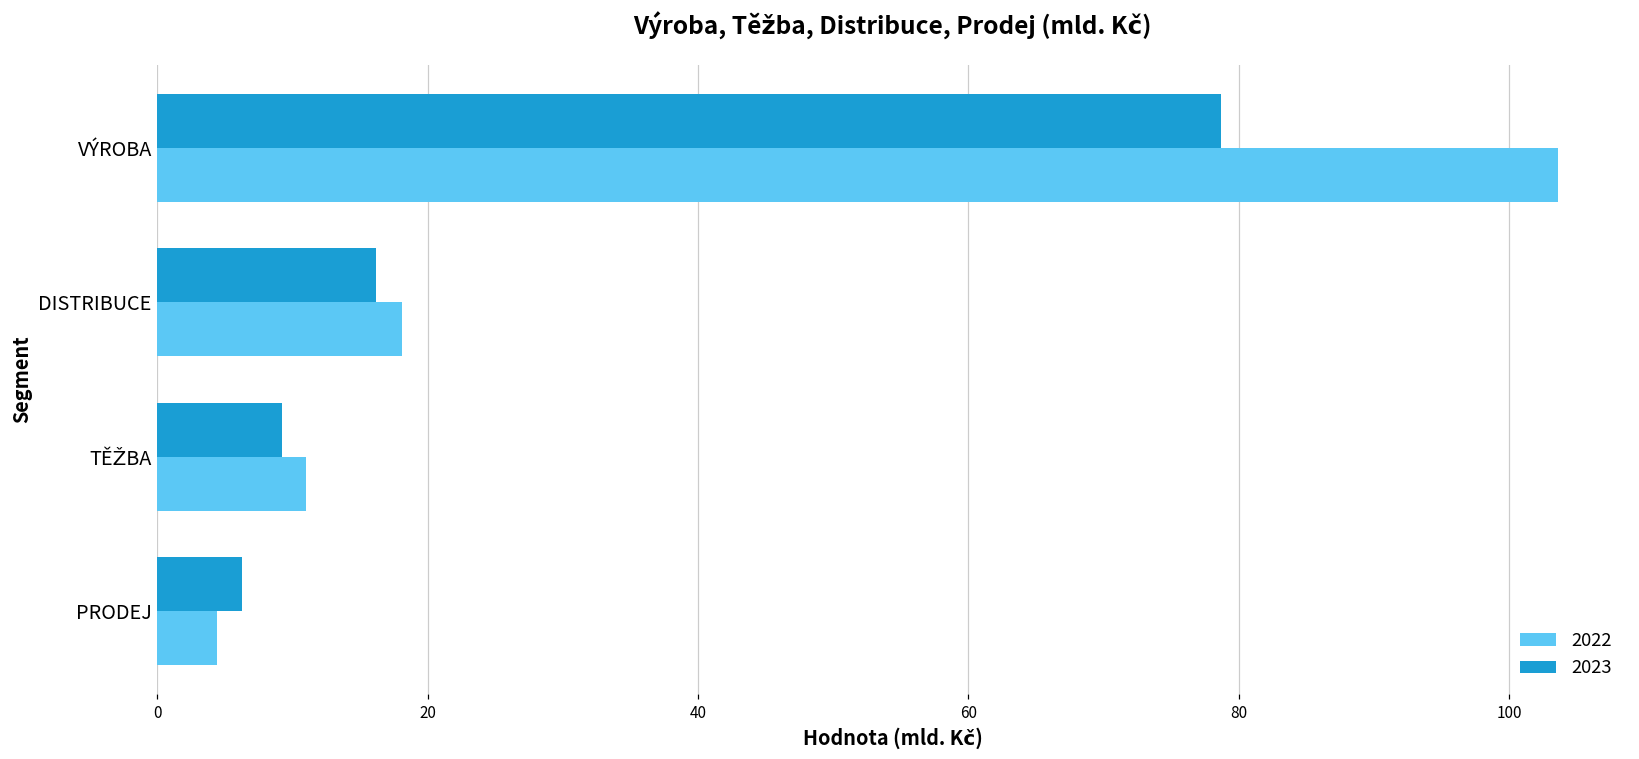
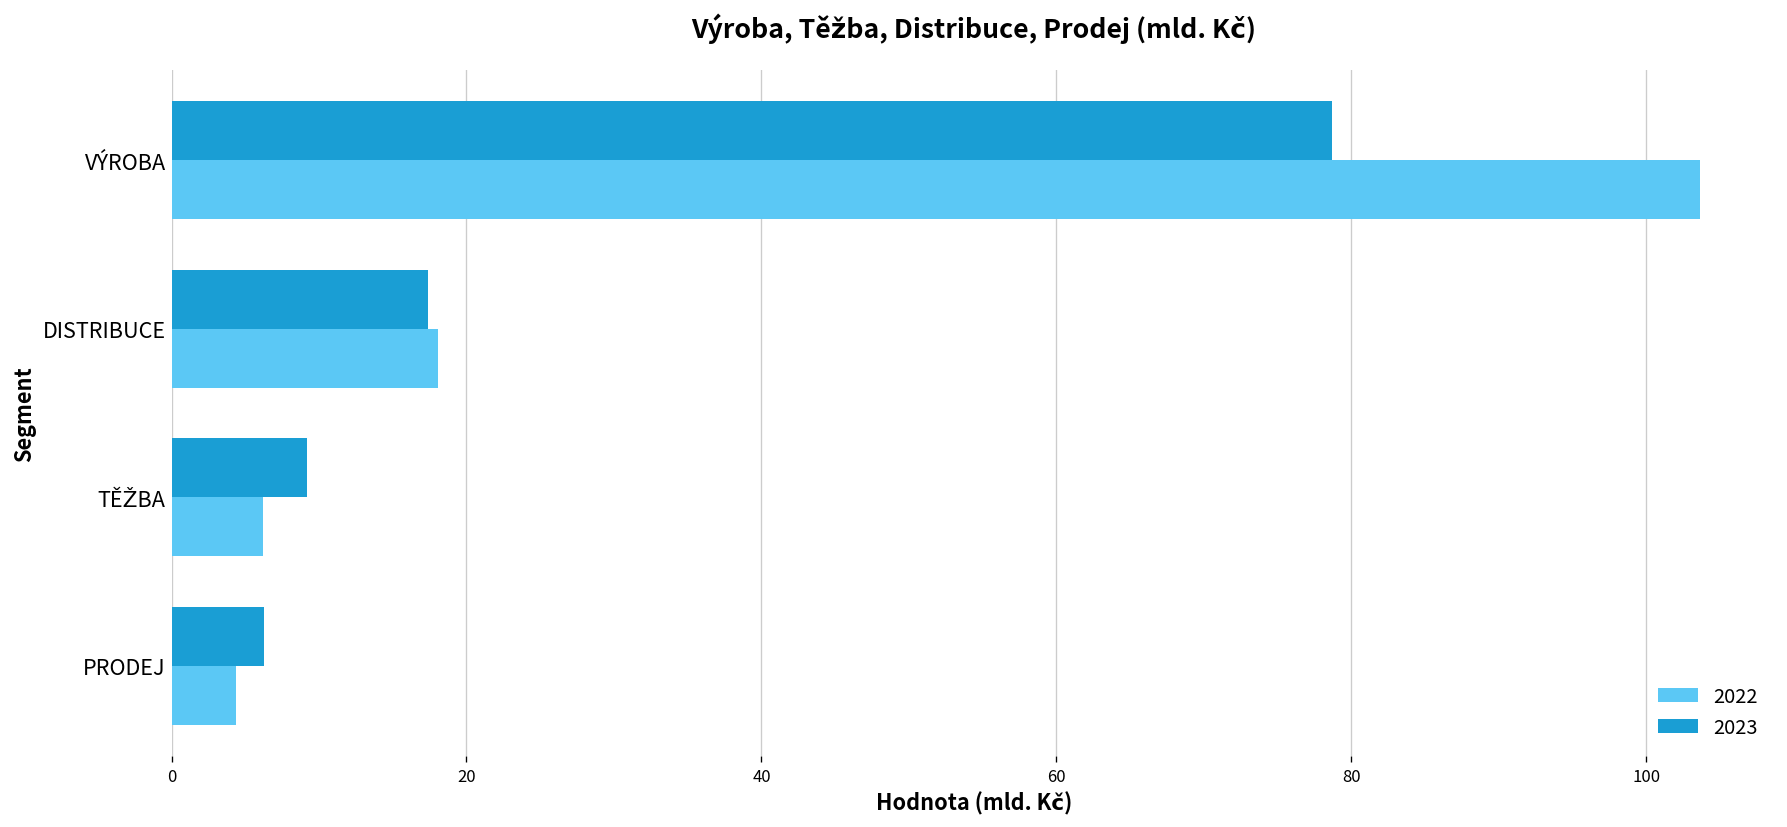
2023, DISTRIBUCE: 16.2 -> 17.4
2022, TĚŽBA: 11.0 -> 6.2
